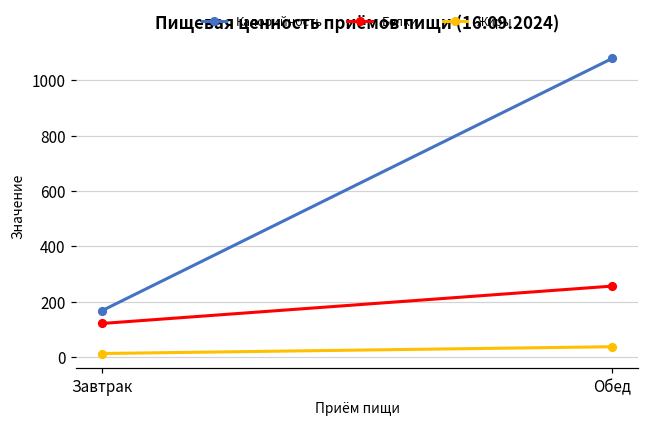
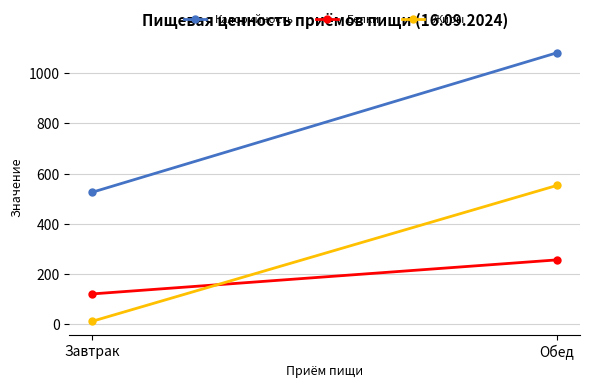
Калорийность, Завтрак: 170 -> 530
Жиры, Обед: 40 -> 550
